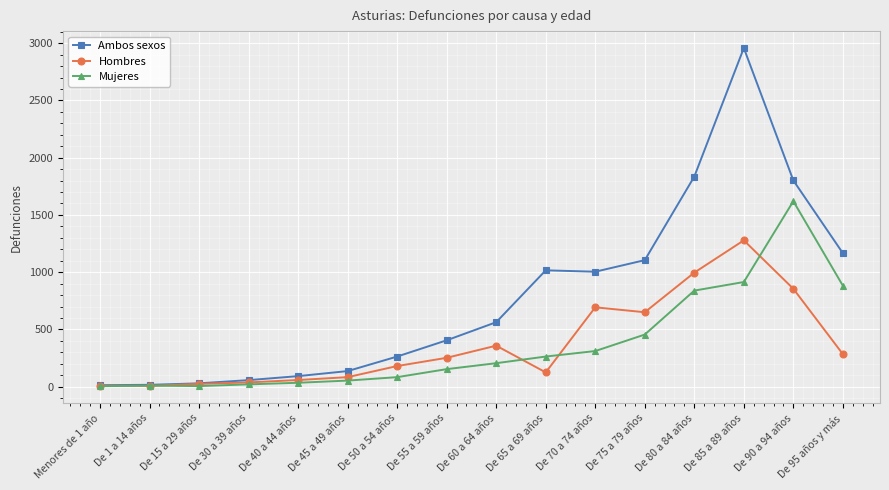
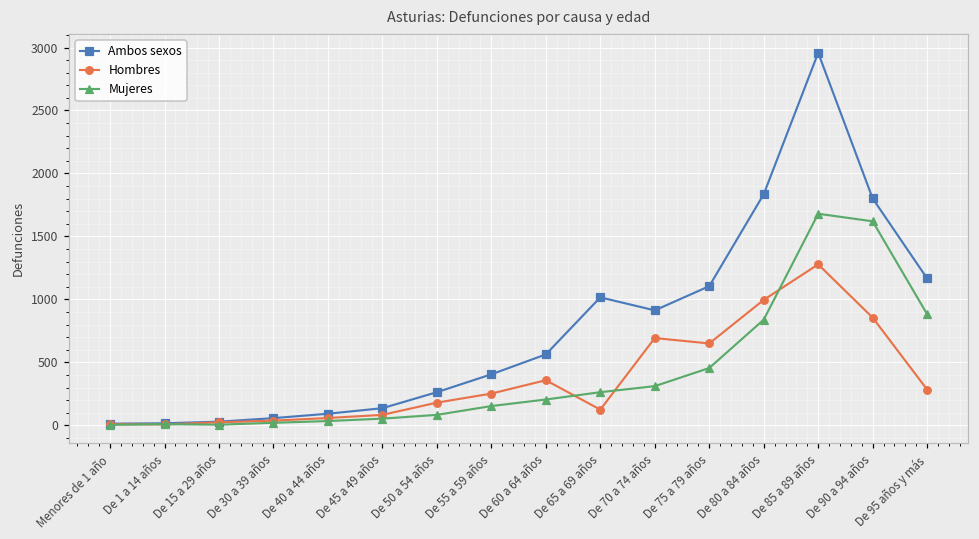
Ambos sexos, De 70 a 74 años: 1000 -> 910
Mujeres, De 85 a 89 años: 910 -> 1680
